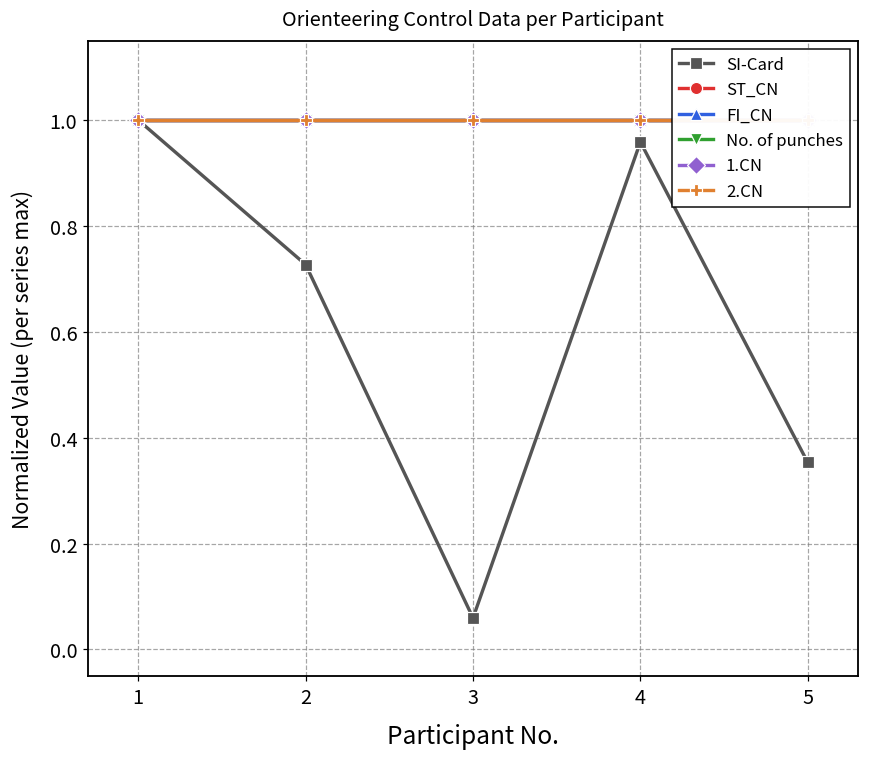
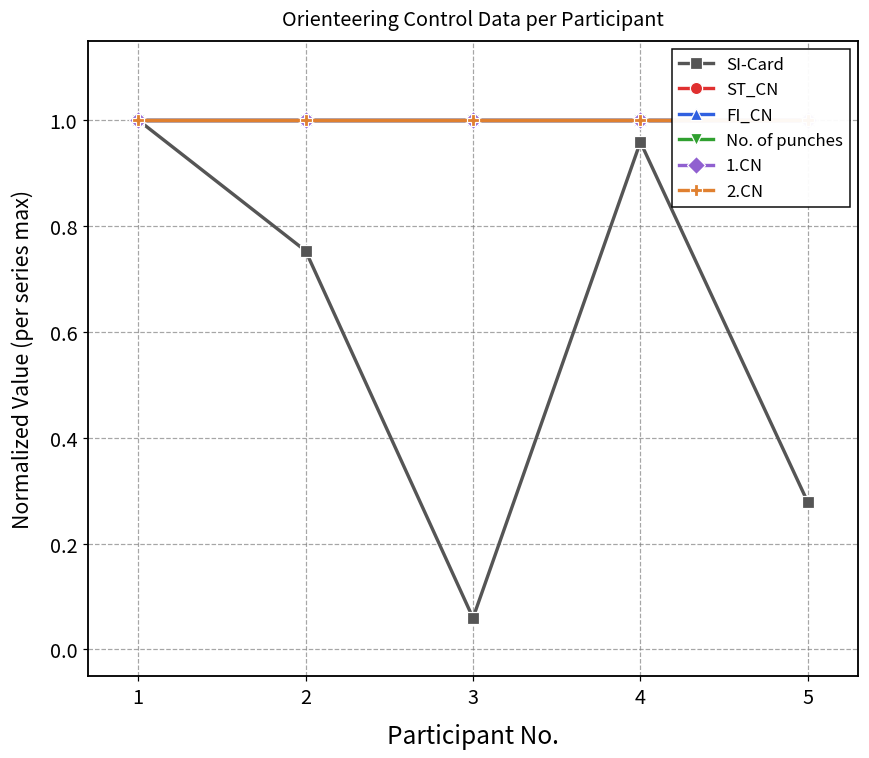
SI-Card, 2: 0.73 -> 0.75
SI-Card, 5: 0.35 -> 0.28
